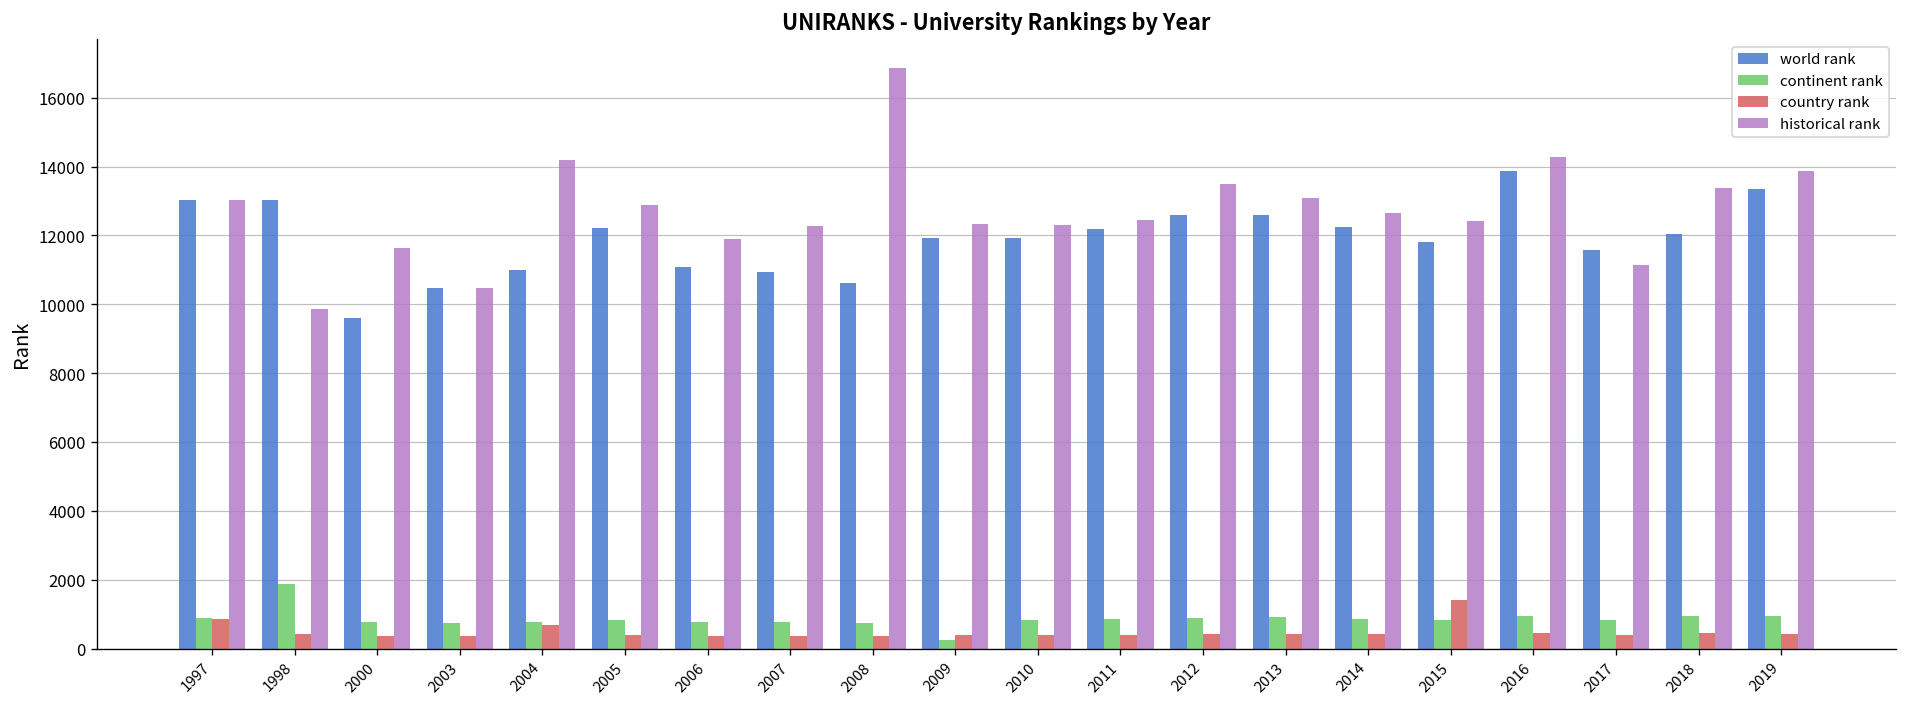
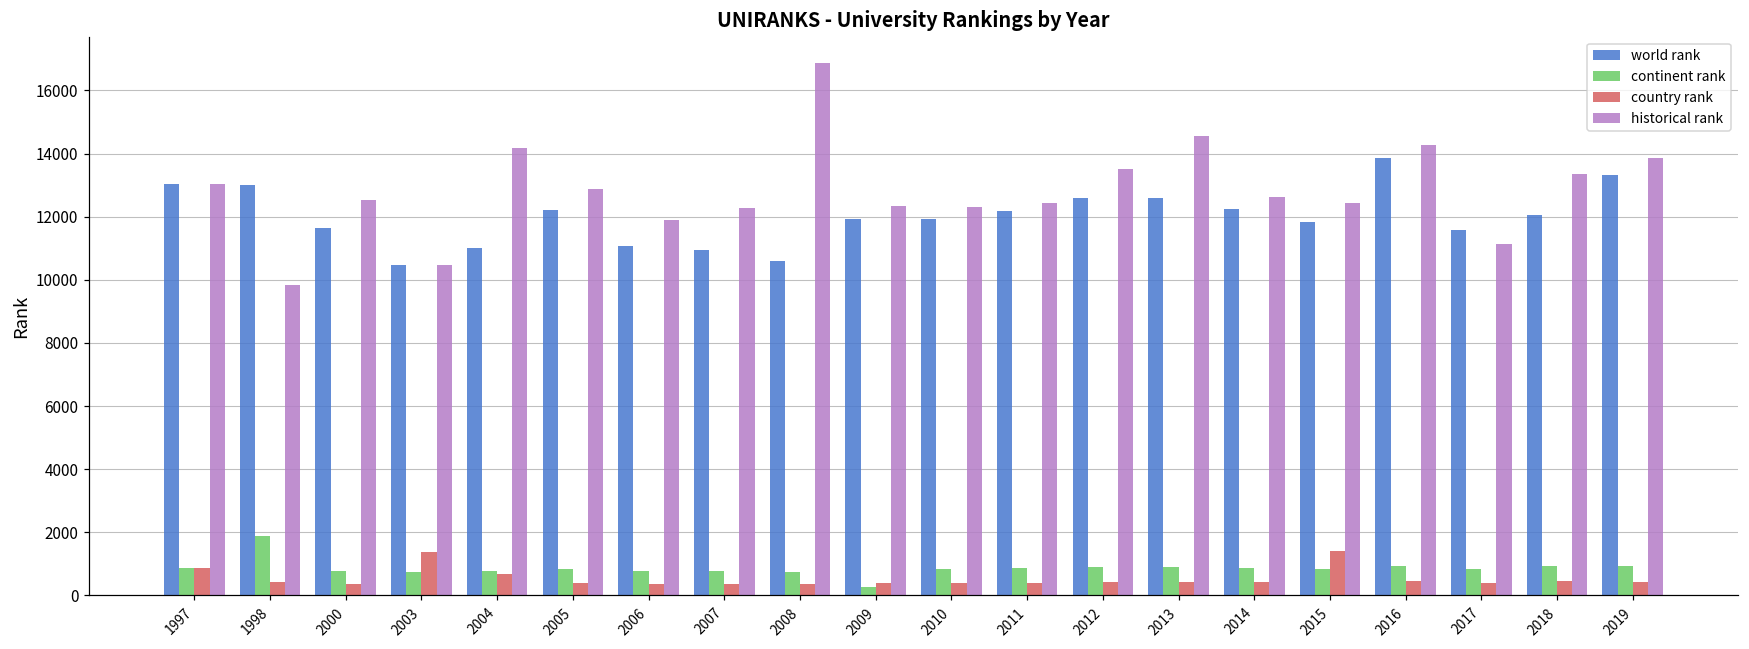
world rank, 2000: 9600 -> 11600
historical rank, 2000: 11600 -> 12500
country rank, 2003: 400 -> 1400
historical rank, 2013: 13100 -> 14600
